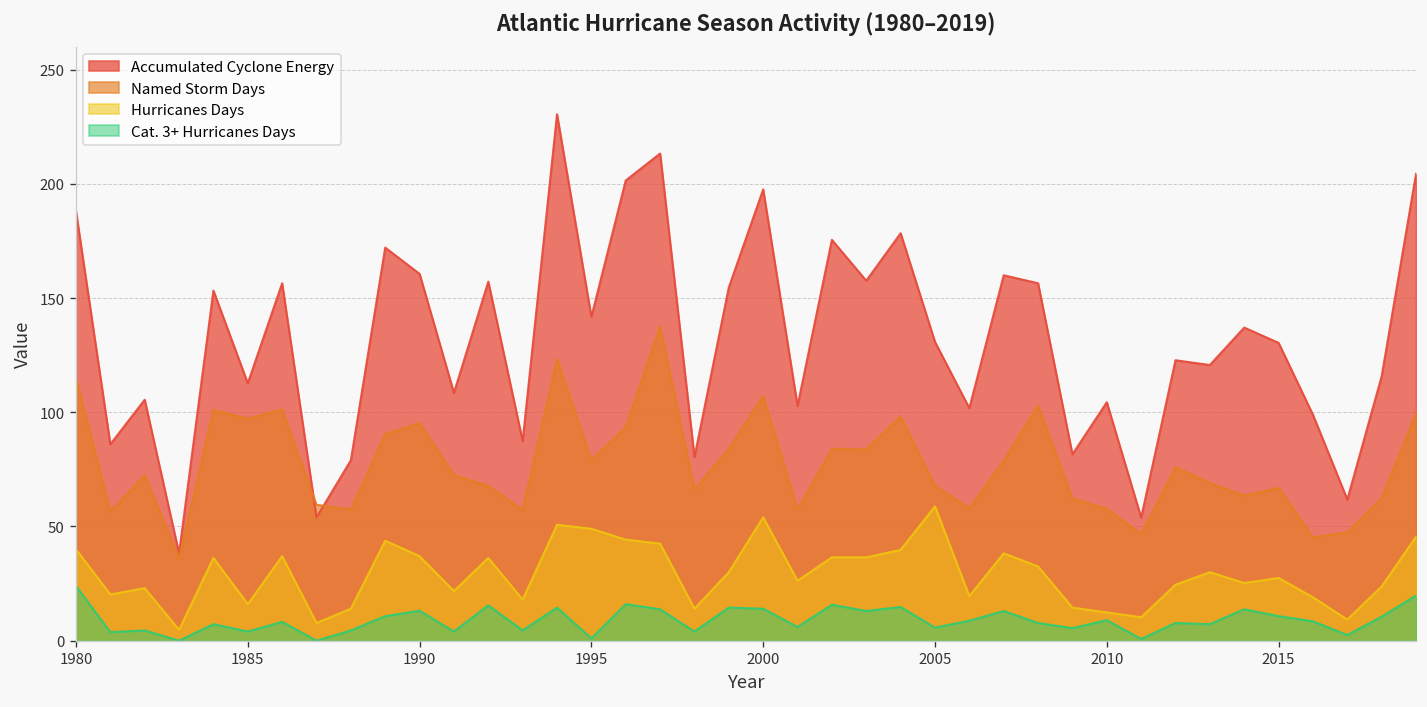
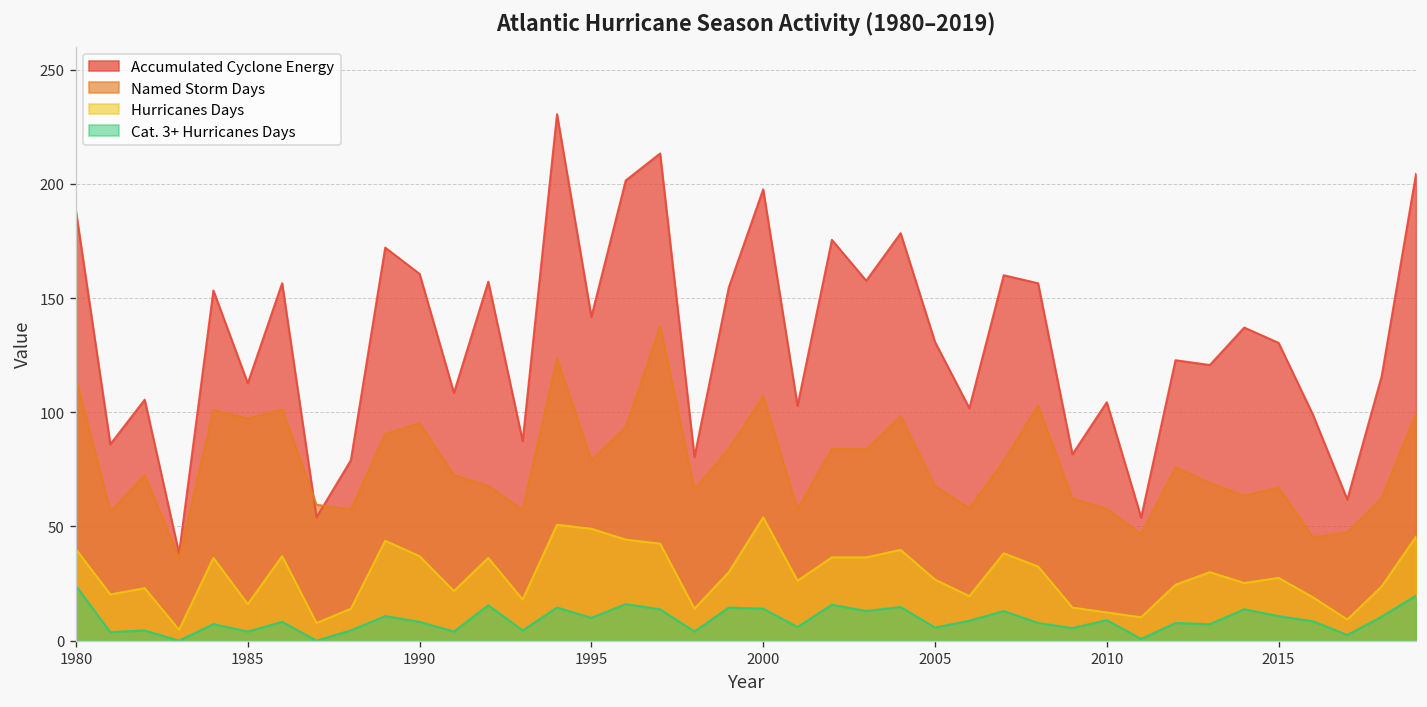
Cat. 3+ Hurricanes Days, 1990: 13 -> 8
Cat. 3+ Hurricanes Days, 1995: 1 -> 10
Hurricanes Days, 2005: 59 -> 27
